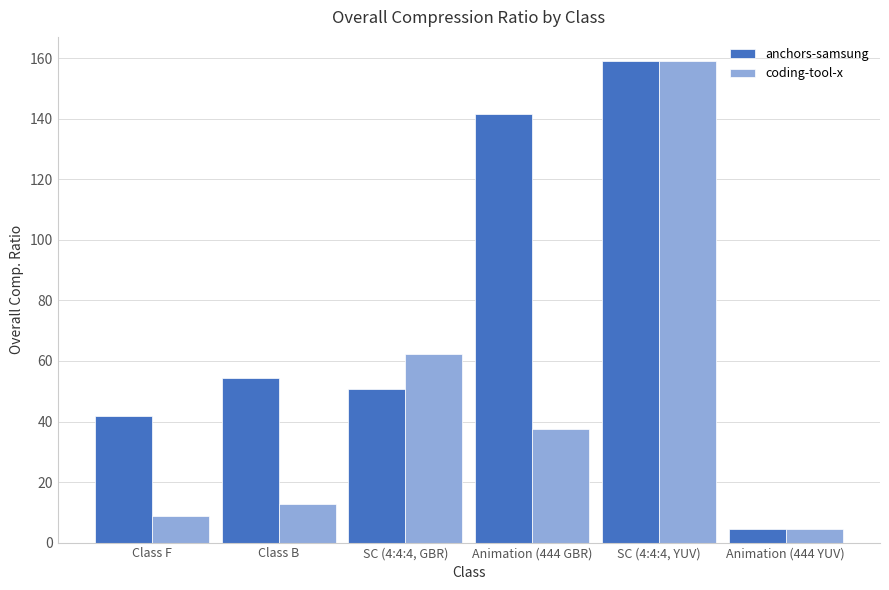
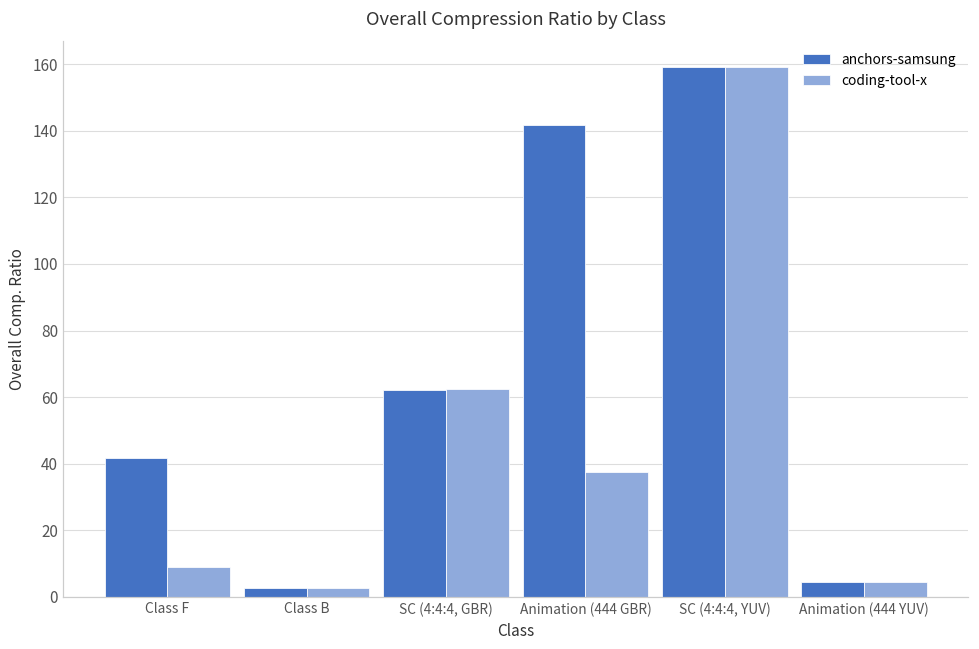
anchors-samsung, Class B: 54 -> 3
coding-tool-x, Class B: 13 -> 3
anchors-samsung, SC (4:4:4, GBR): 51 -> 62
